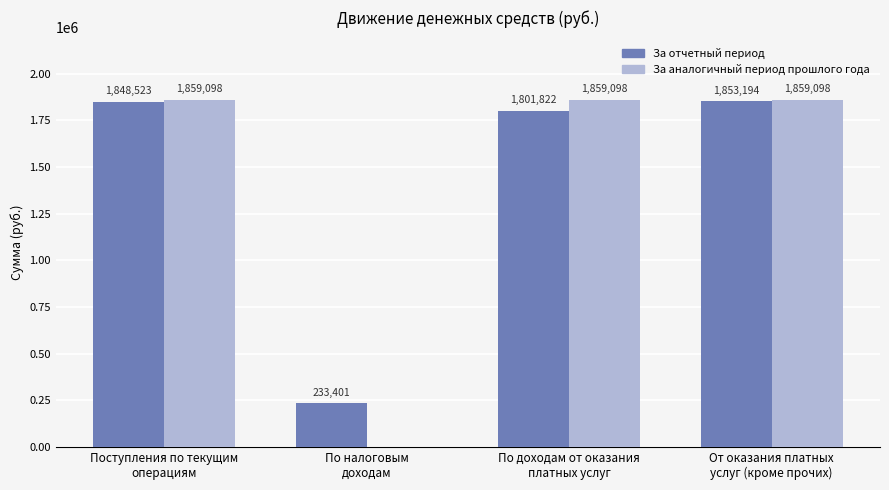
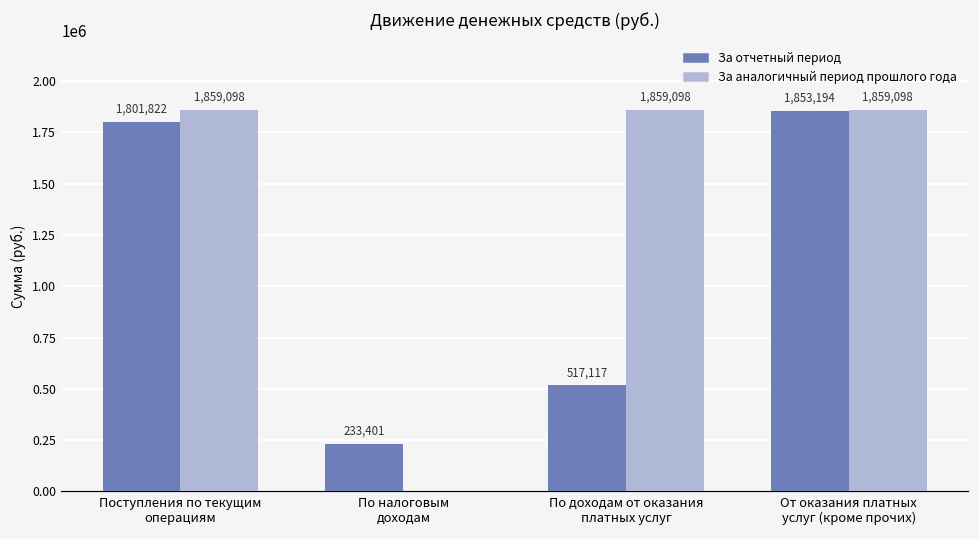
За отчетный период, Поступления по текущим операциям: 1,848,523 -> 1,801,822
За отчетный период, По доходам от оказания платных услуг: 1,801,822 -> 517,117
